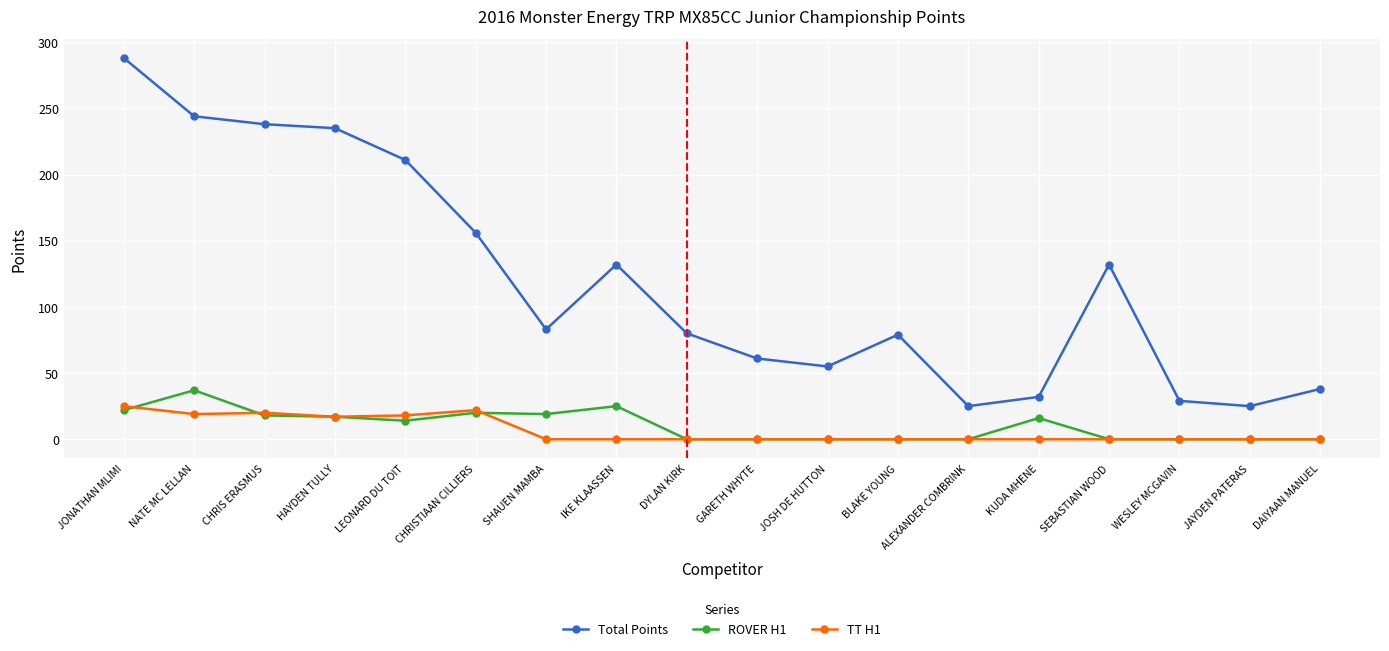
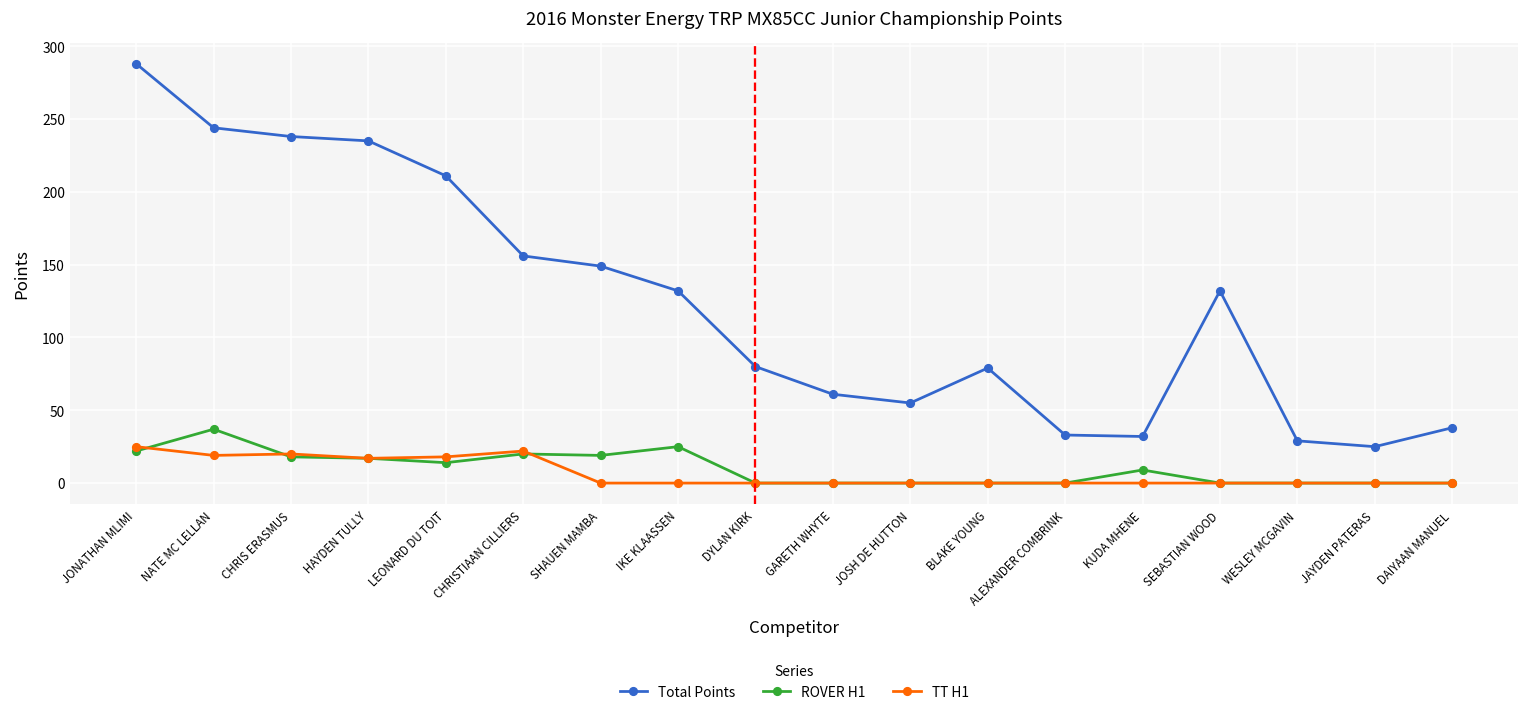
Total Points, SHAUEN MAMBA: 83 -> 149
Total Points, ALEXANDER COMBRINK: 25 -> 33
ROVER H1, KUDA MHENE: 16 -> 9
